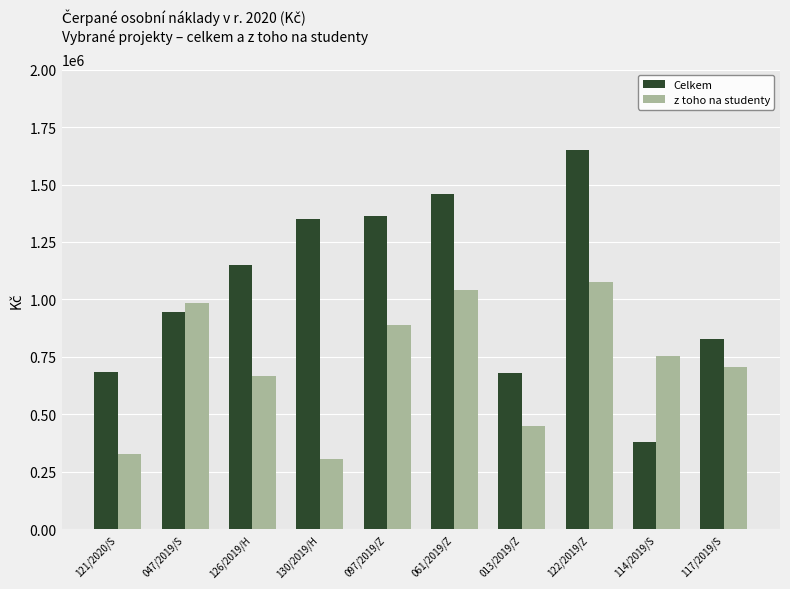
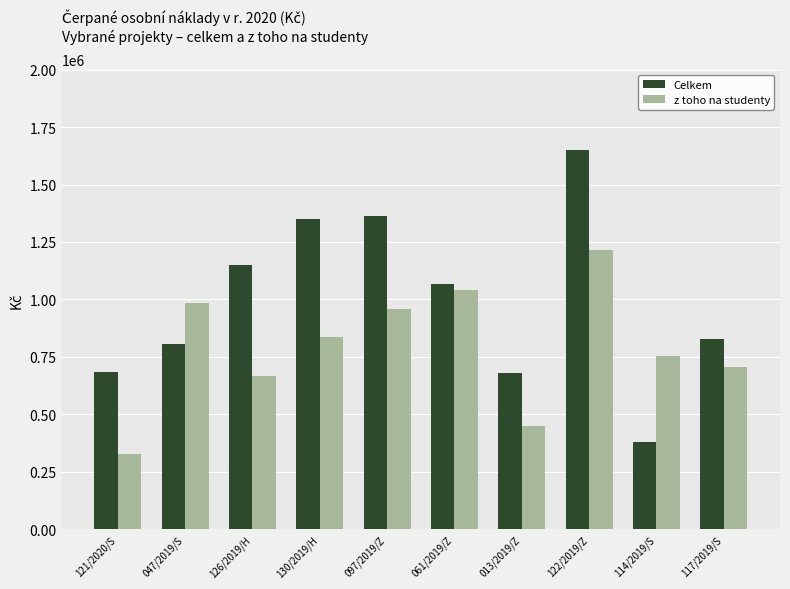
Celkem, 047/2019/S: 950000 -> 810000
z toho na studenty, 130/2019/H: 310000 -> 840000
z toho na studenty, 097/2019/Z: 890000 -> 960000
Celkem, 061/2019/Z: 1460000 -> 1070000
z toho na studenty, 122/2019/Z: 1070000 -> 1210000
